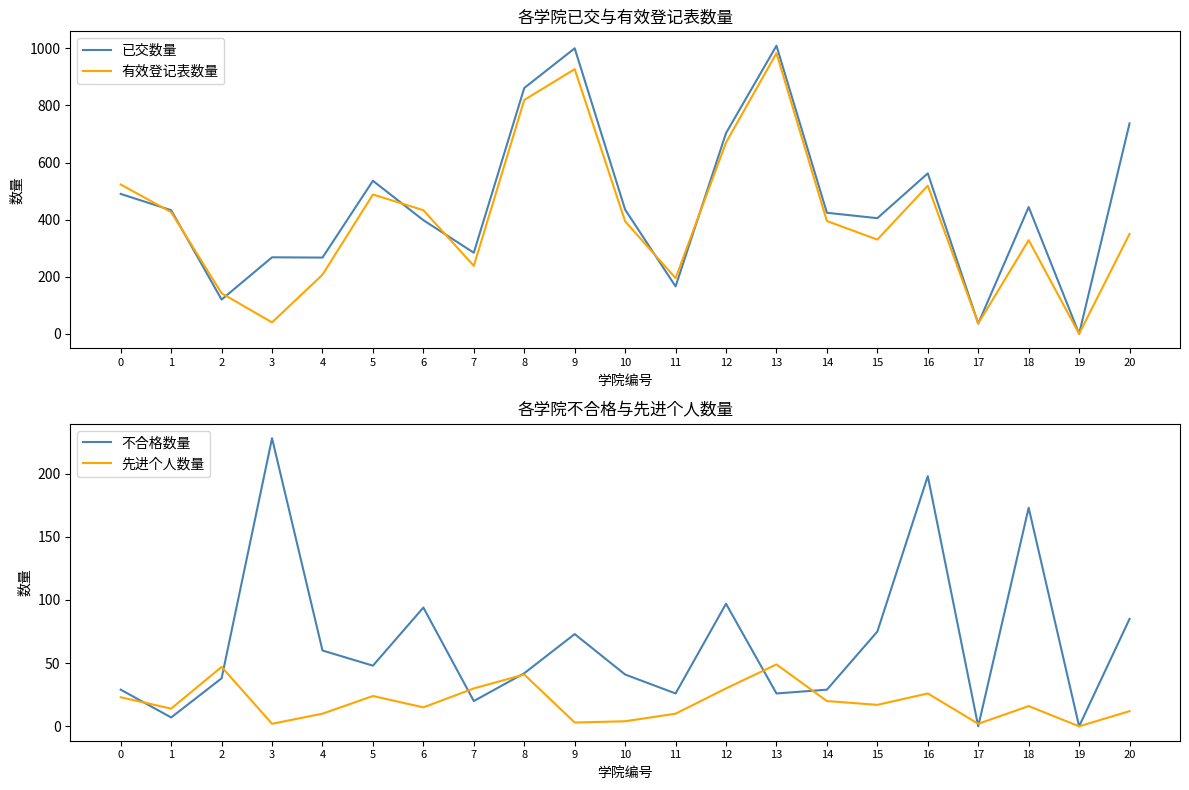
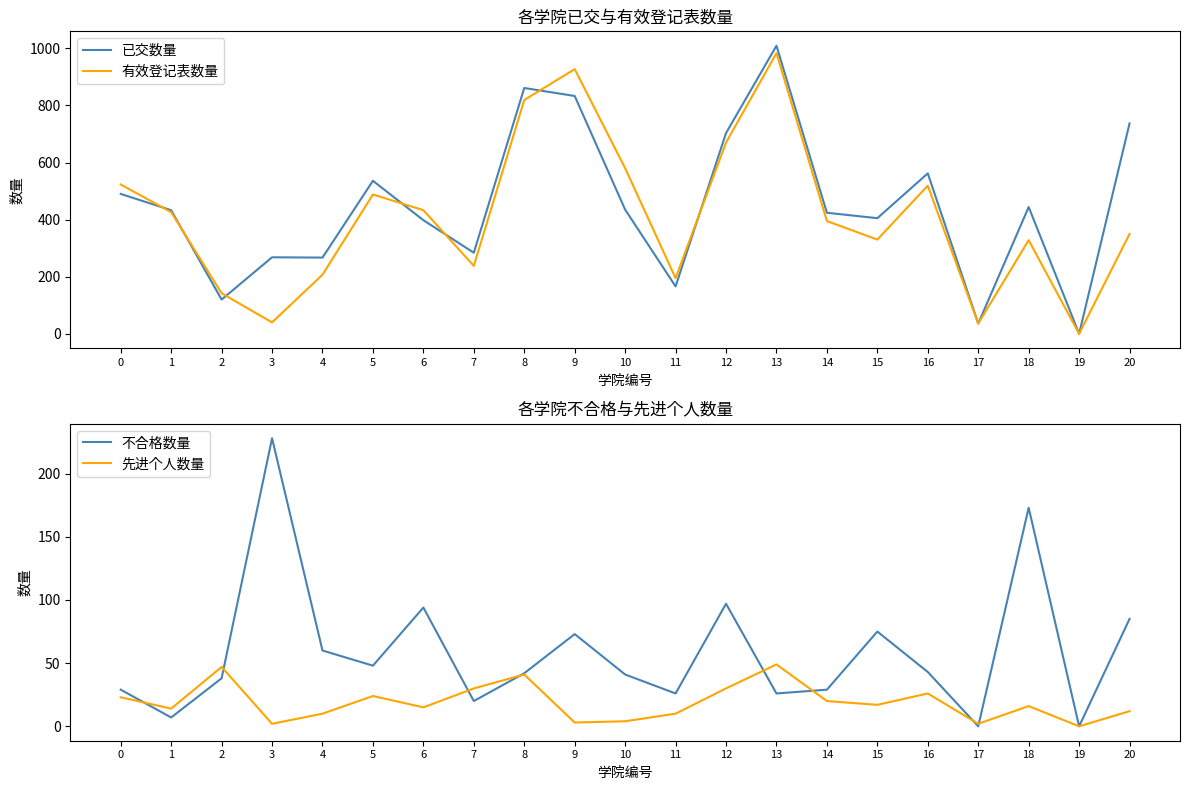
各学院已交与有效登记表数量, 已交数量, 9: 1000 -> 830
各学院已交与有效登记表数量, 有效登记表数量, 10: 390 -> 580
各学院不合格与先进个人数量, 不合格数量, 16: 198 -> 43
